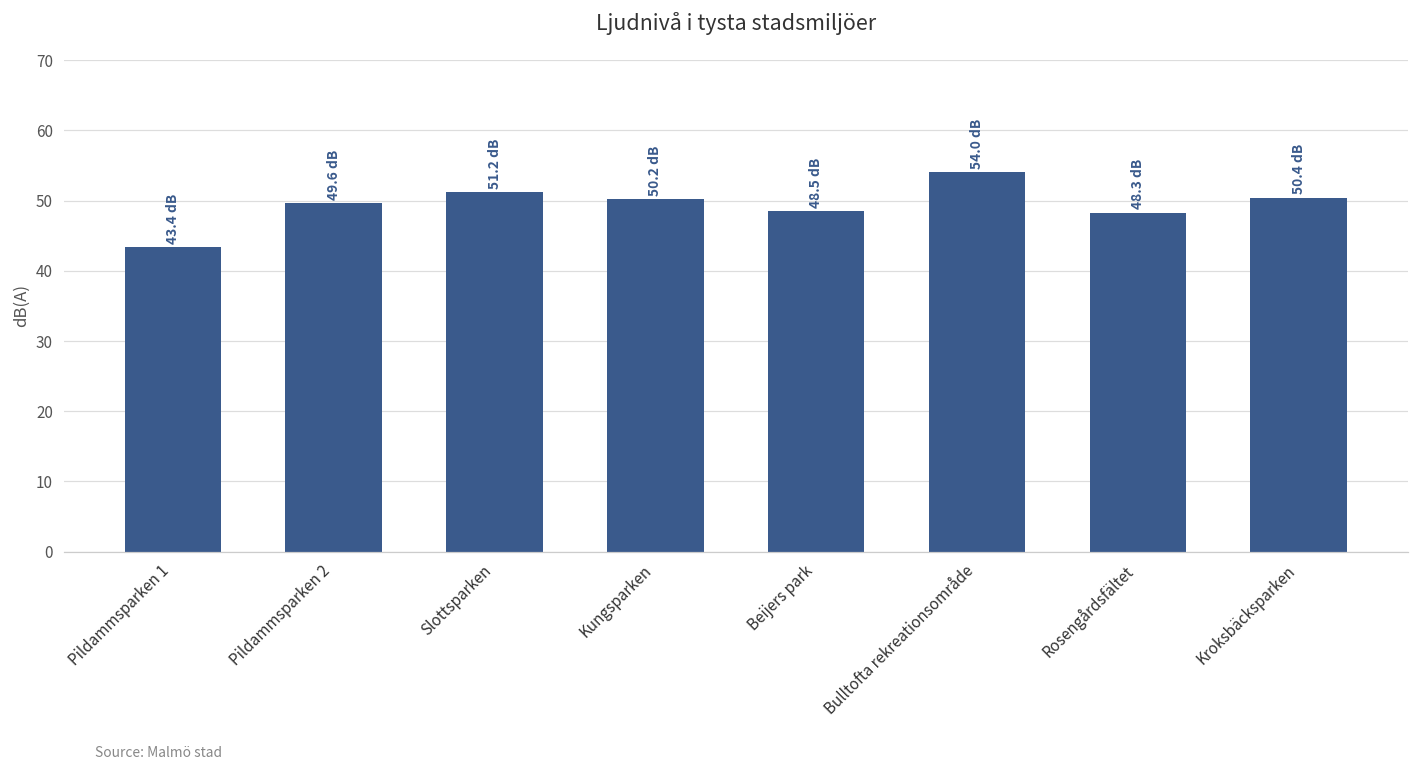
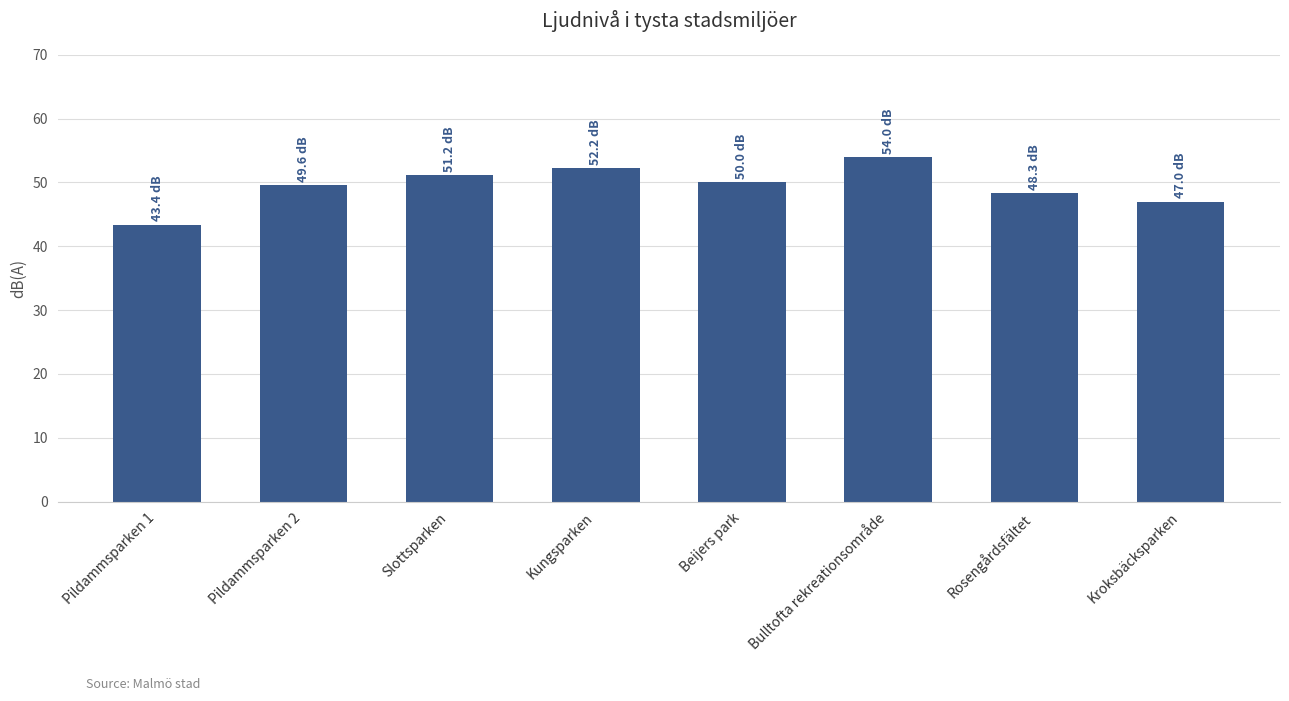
Kungsparken: 50.2 -> 52.2
Beijers park: 48.5 -> 50.0
Kroksbäcksparken: 50.4 -> 47.0
